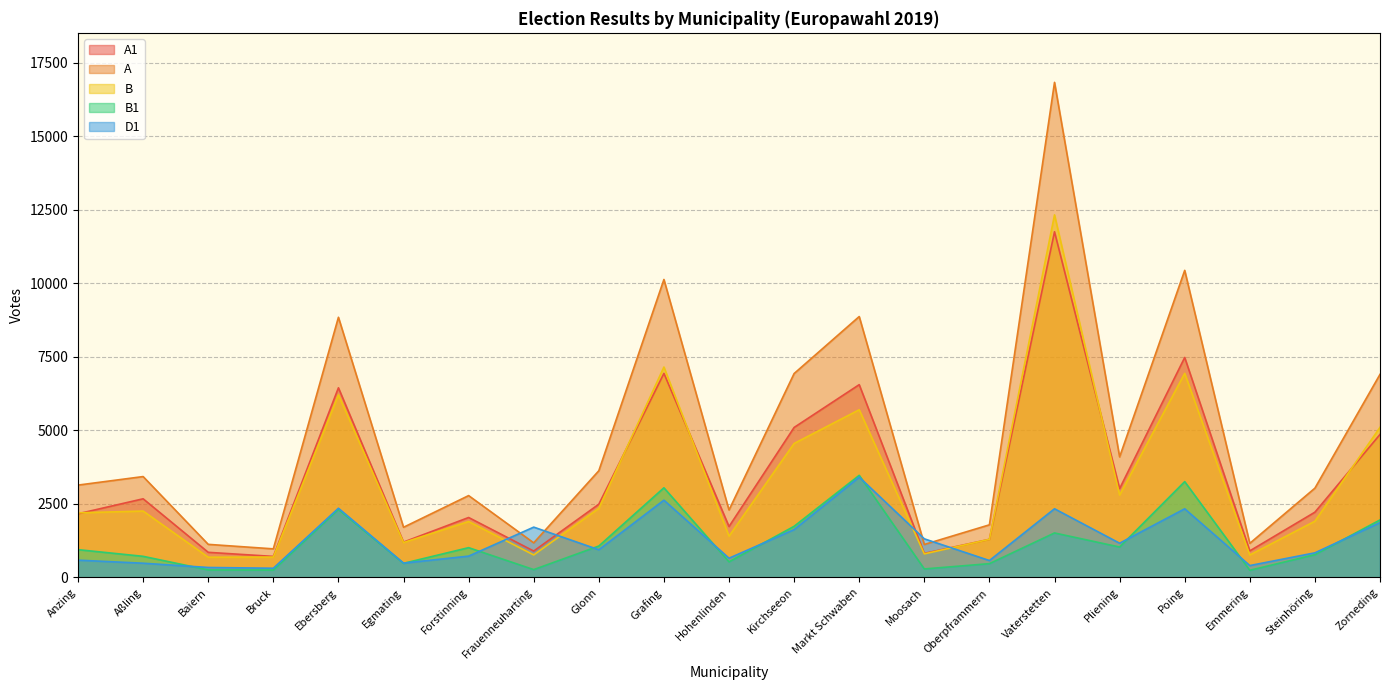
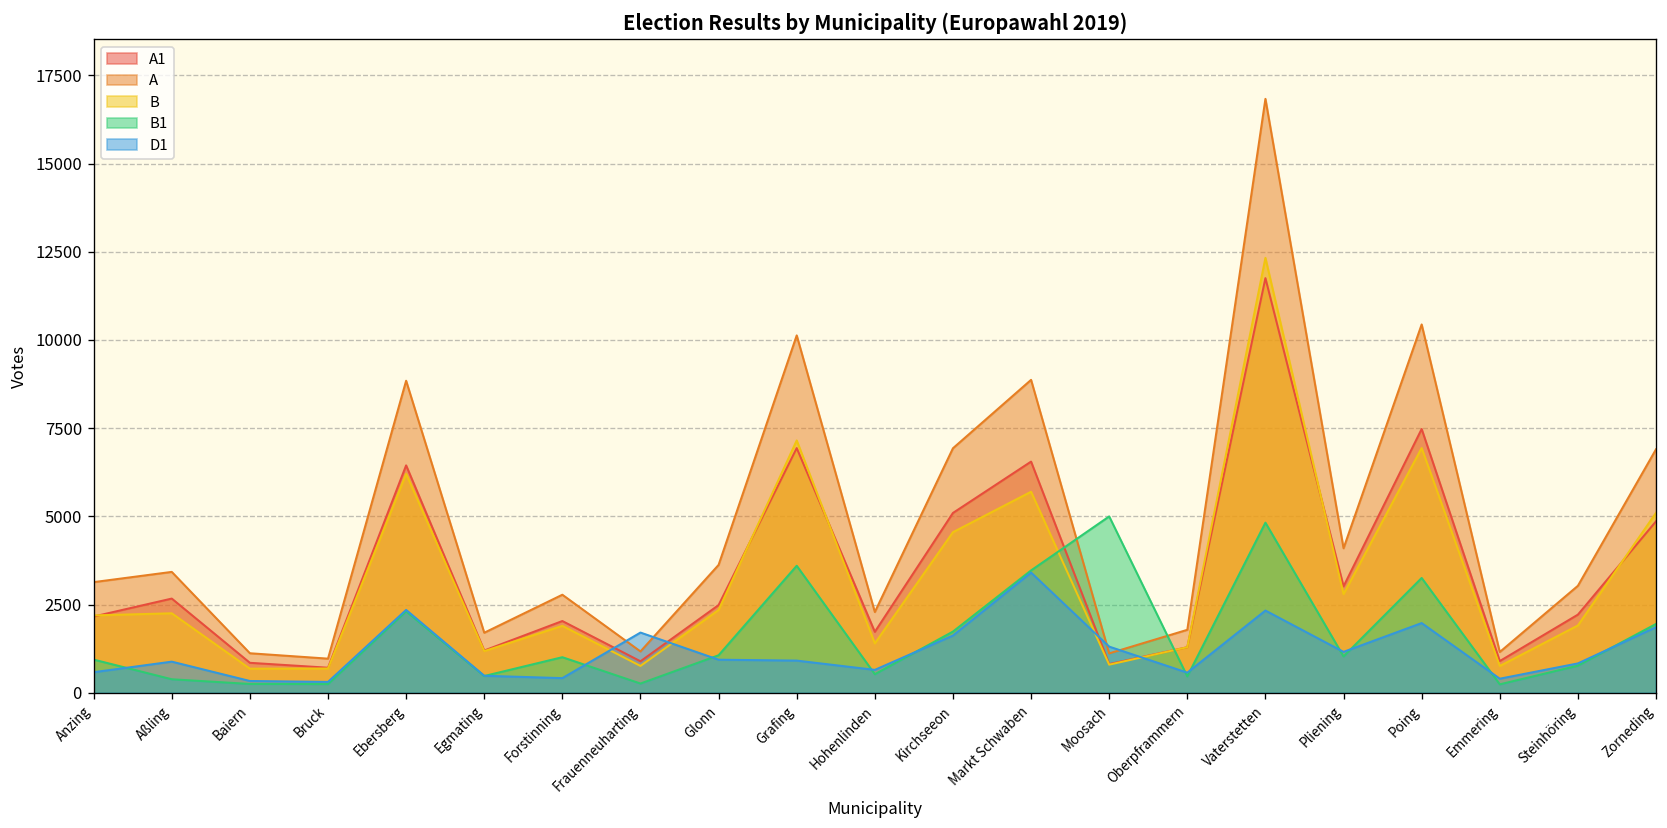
B1, Aßling: 700 -> 400
D1, Aßling: 500 -> 900
D1, Forstinning: 700 -> 400
B1, Grafing: 3000 -> 3600
D1, Grafing: 2600 -> 900
B1, Moosach: 300 -> 5000
B1, Vaterstetten: 1500 -> 4800
D1, Poing: 2300 -> 2000
